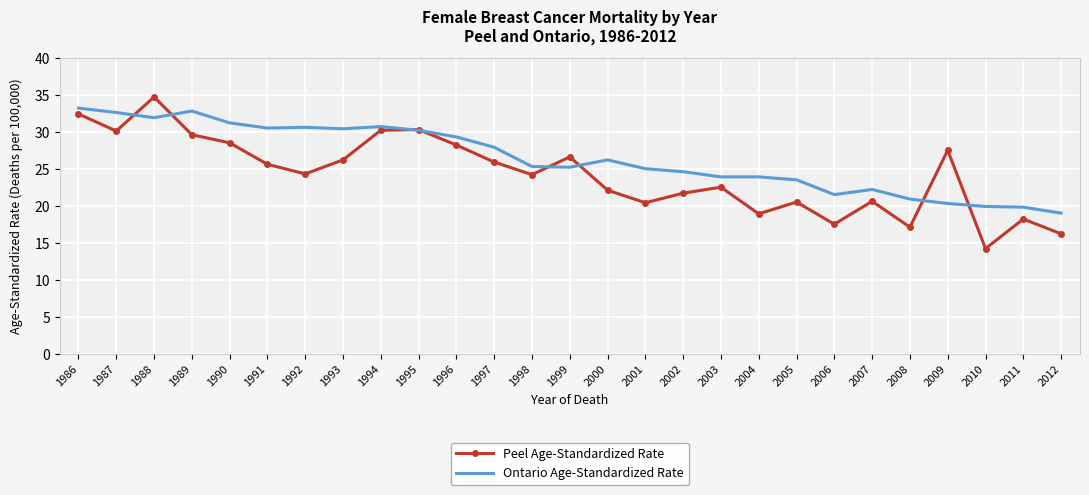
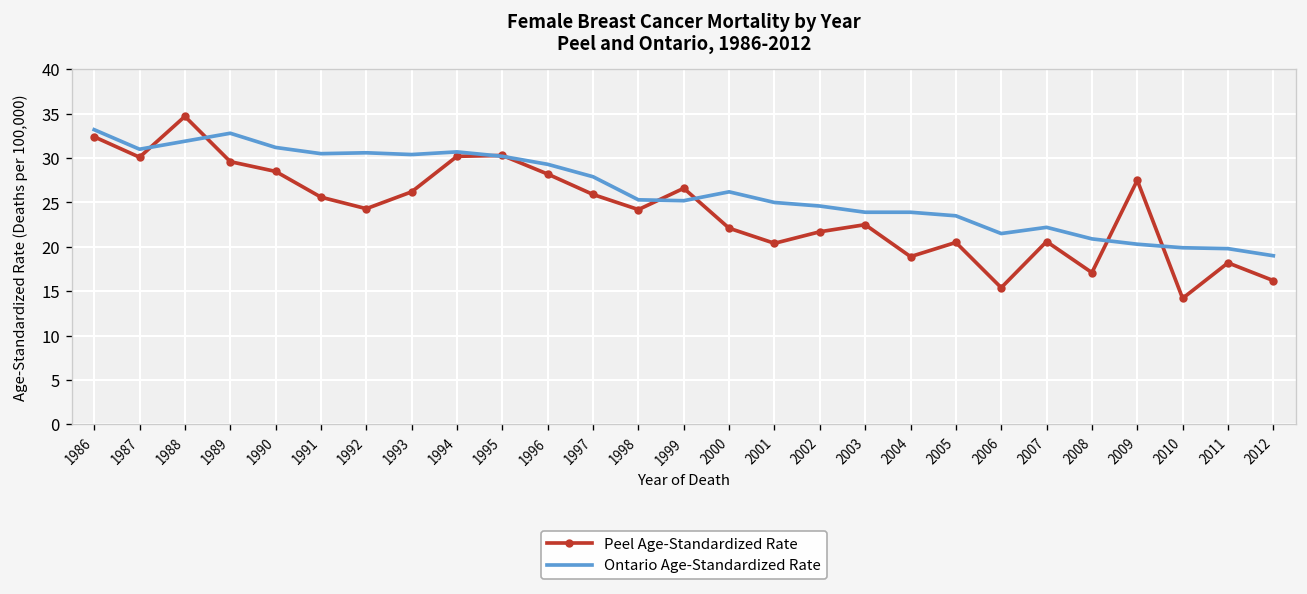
Ontario Age-Standardized Rate, 1987: 33 -> 31
Peel Age-Standardized Rate, 2006: 18 -> 15
